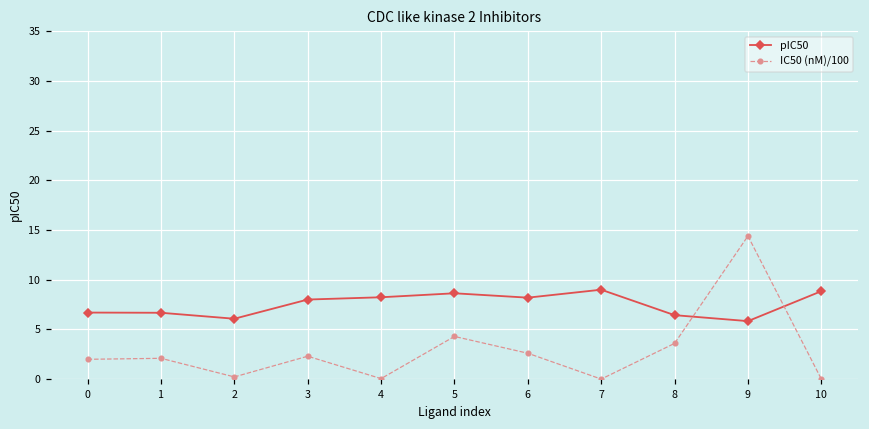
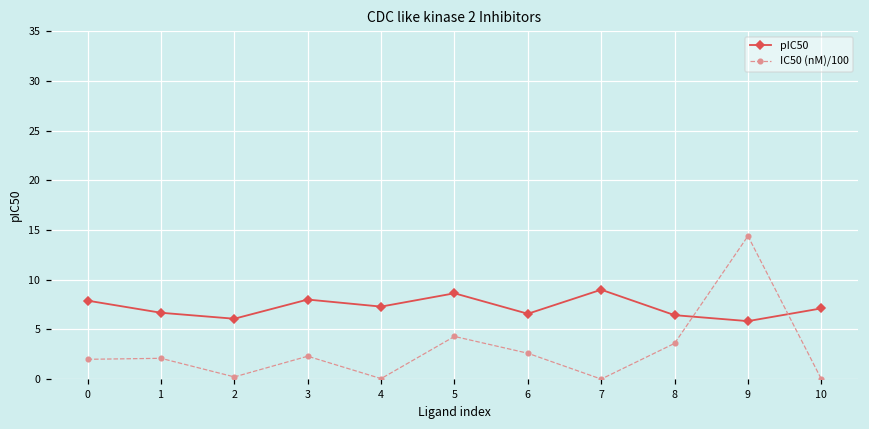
pIC50, 0: 7 -> 8
pIC50, 4: 8 -> 7
pIC50, 6: 8 -> 7
pIC50, 10: 9 -> 7
